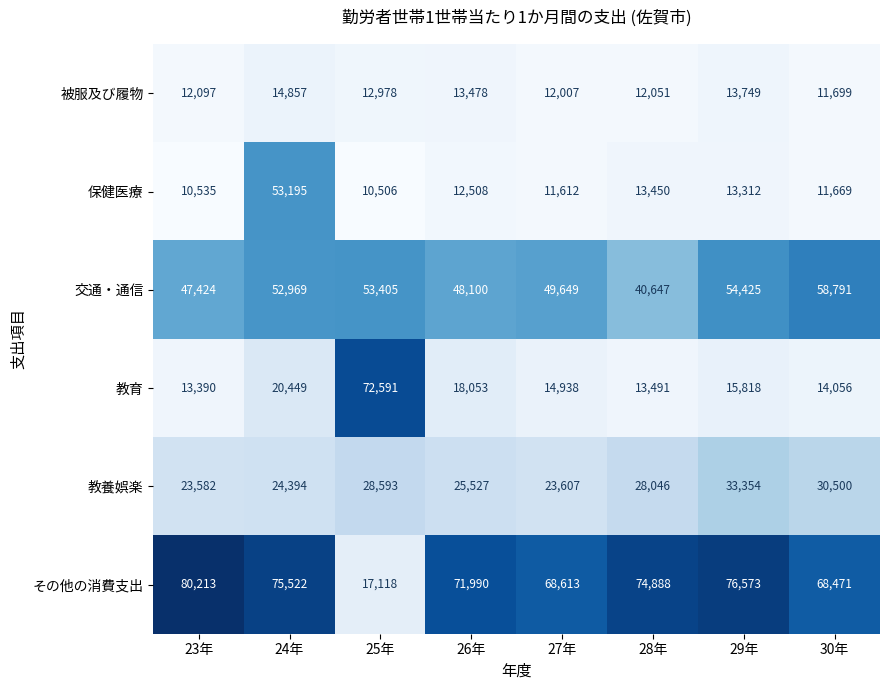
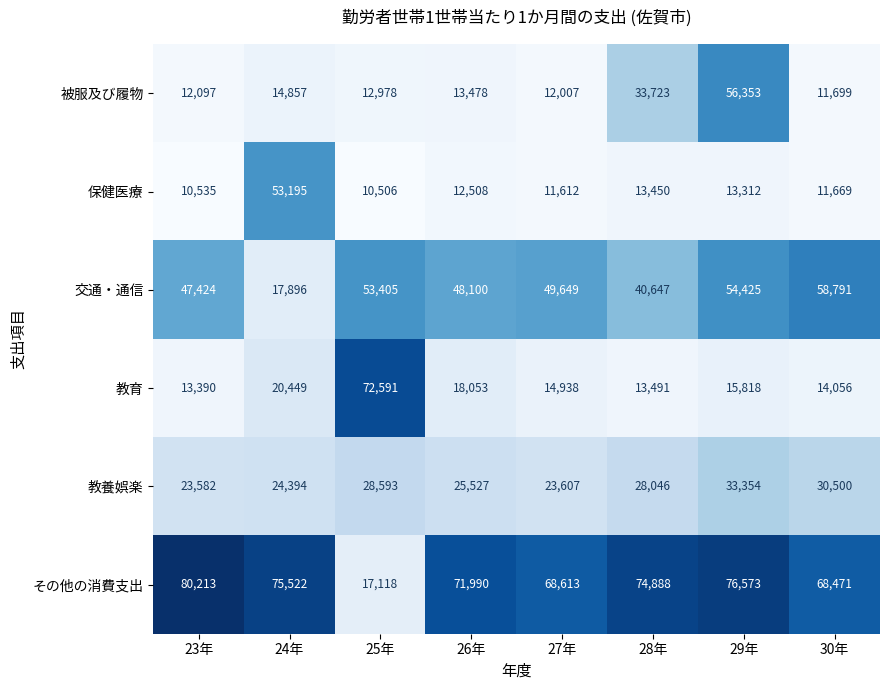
被服及び履物, 28年: 12,051 -> 33,723
被服及び履物, 29年: 13,749 -> 56,353
交通・通信, 24年: 52,969 -> 17,896
